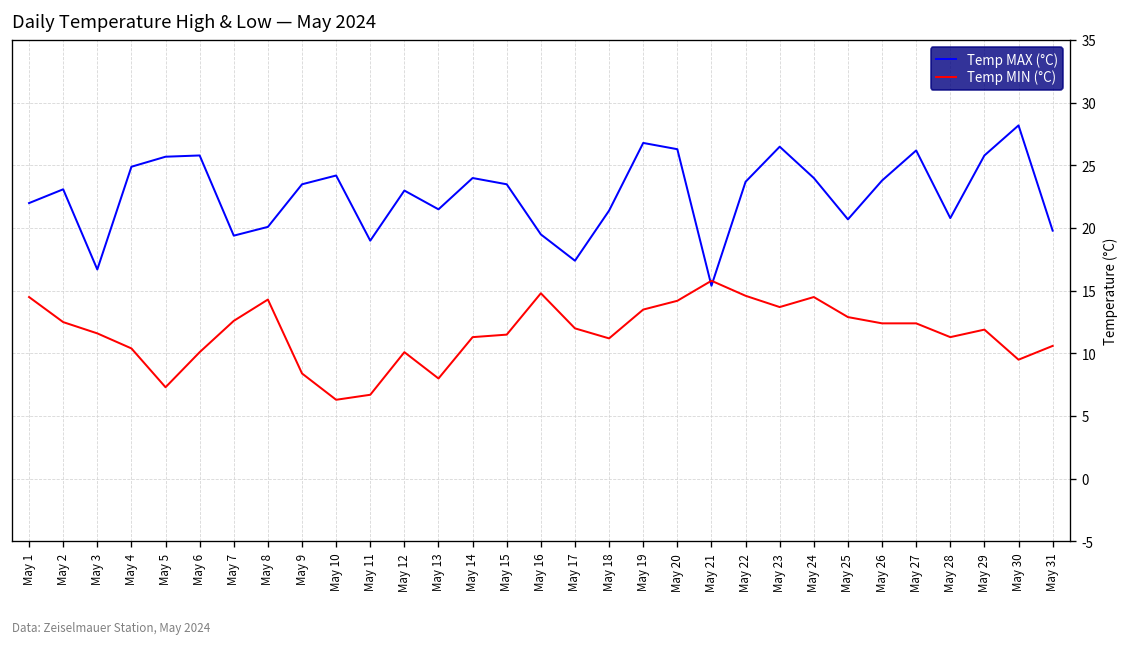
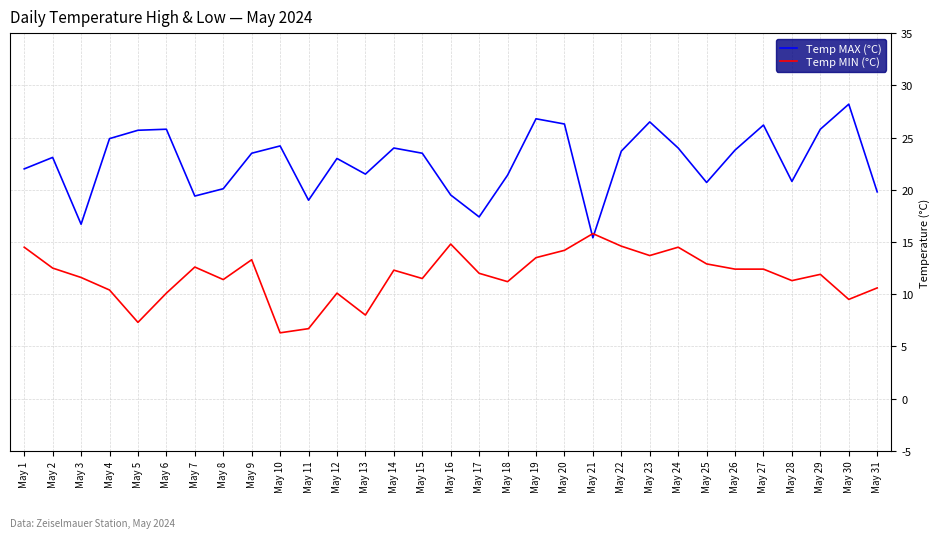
Temp MIN (°C), May 8: 14.3 -> 11.4
Temp MIN (°C), May 9: 8.4 -> 13.3
Temp MIN (°C), May 14: 11.3 -> 12.3
